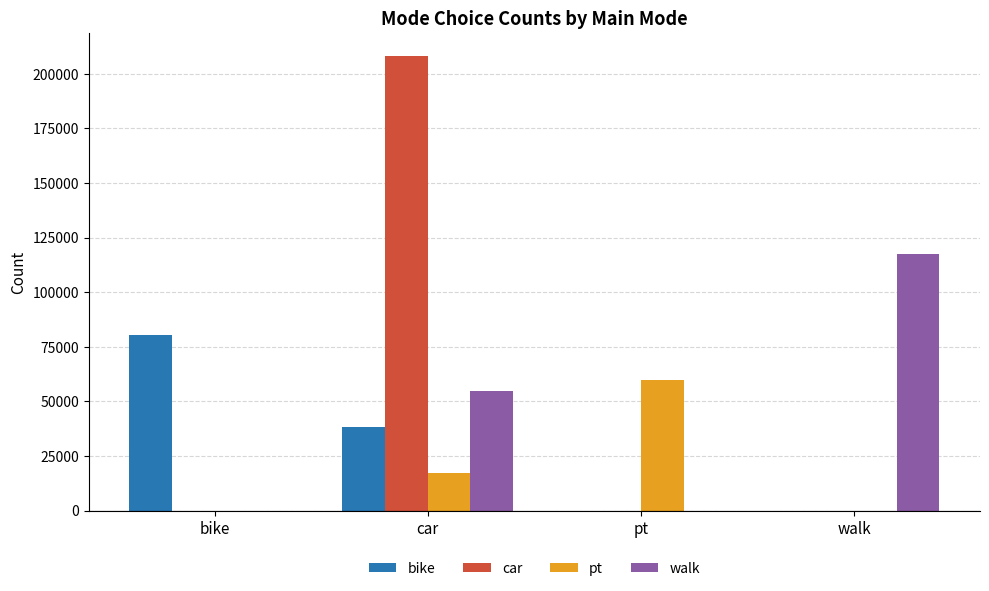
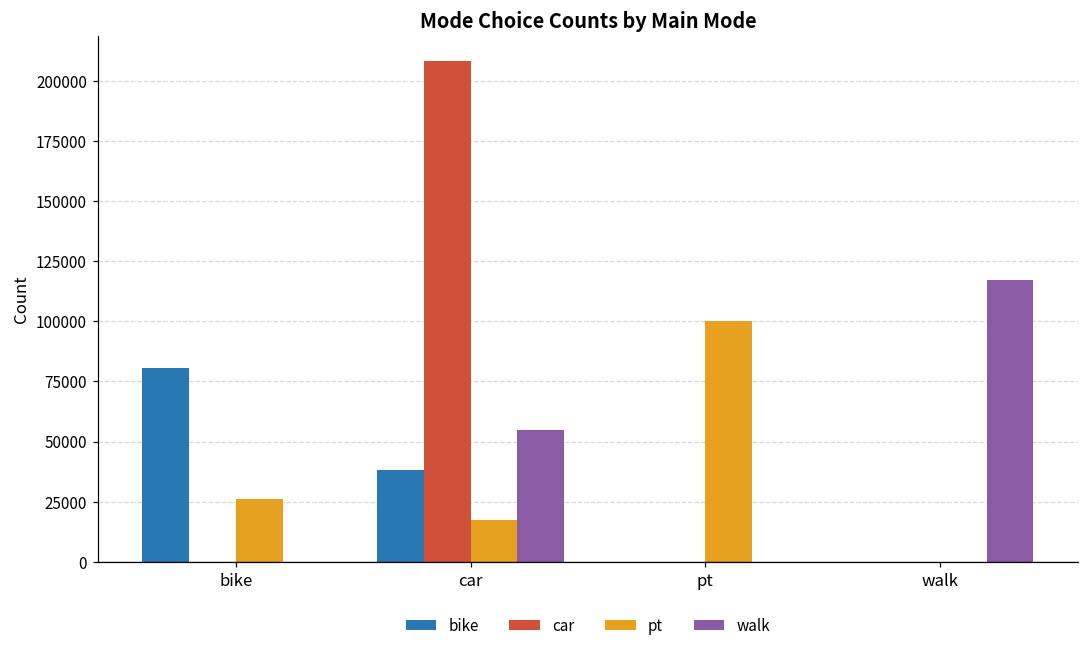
pt, bike: 0 -> 26000
pt, pt: 60000 -> 100000
